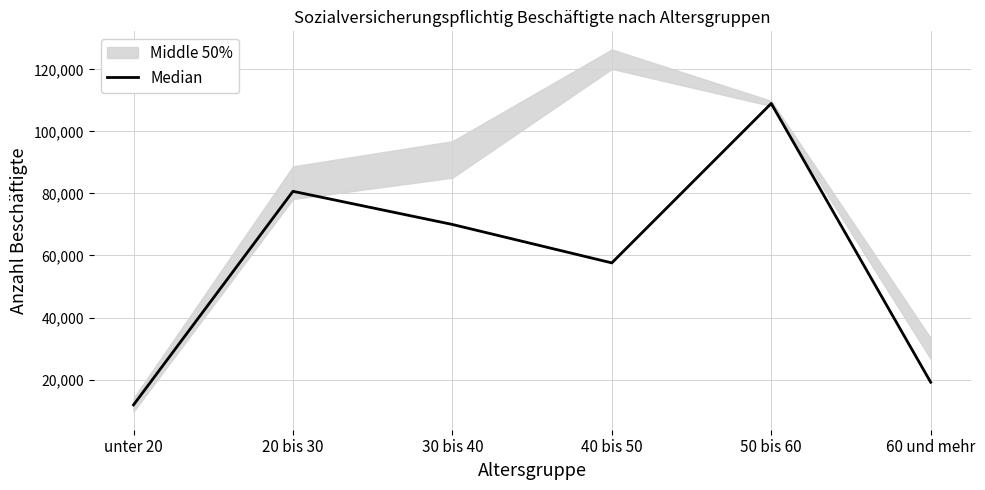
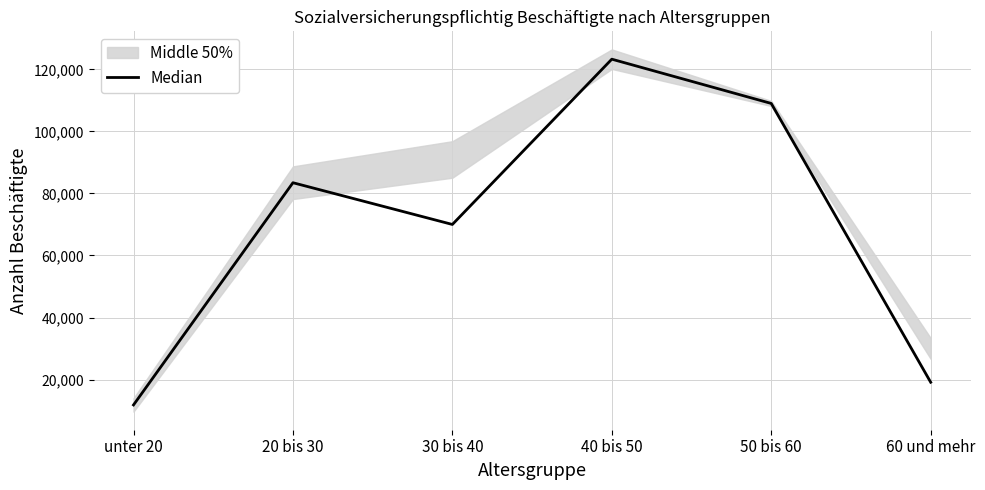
Median, 20 bis 30: 81,000 -> 83,000
Median, 40 bis 50: 58,000 -> 123,000
